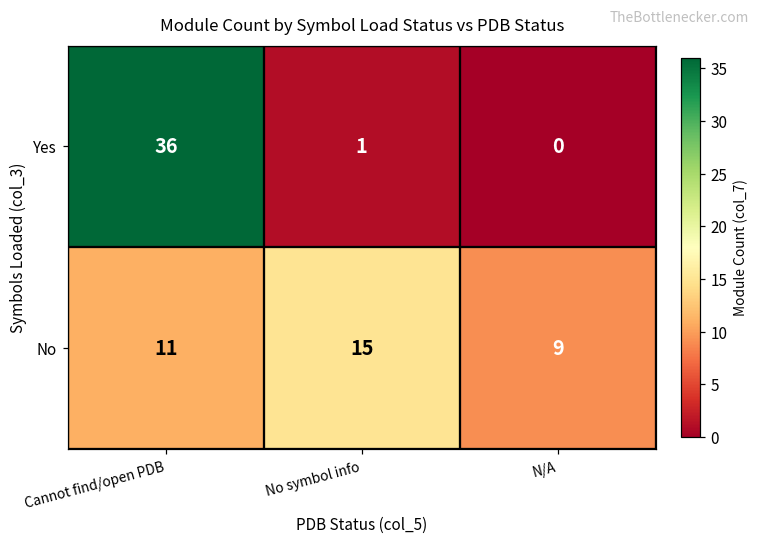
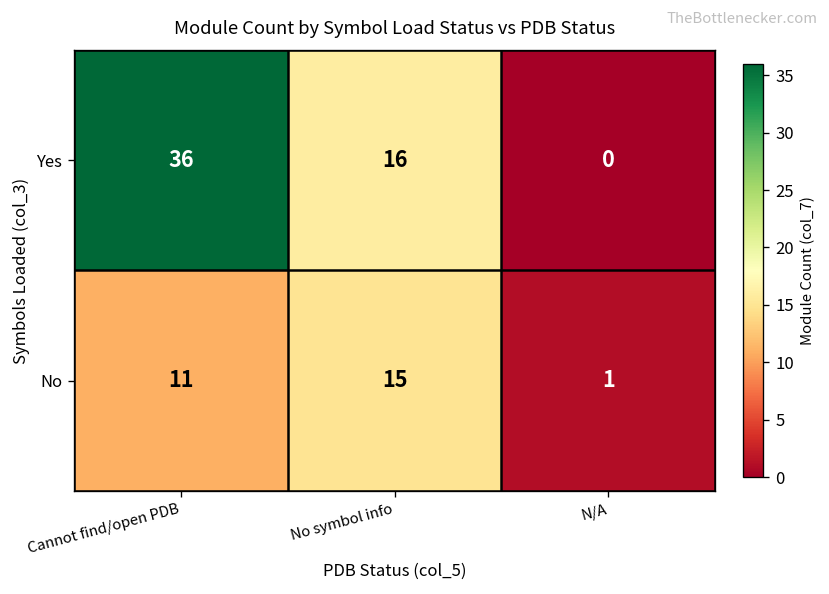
Yes, No symbol info: 1 -> 16
No, N/A: 9 -> 1
